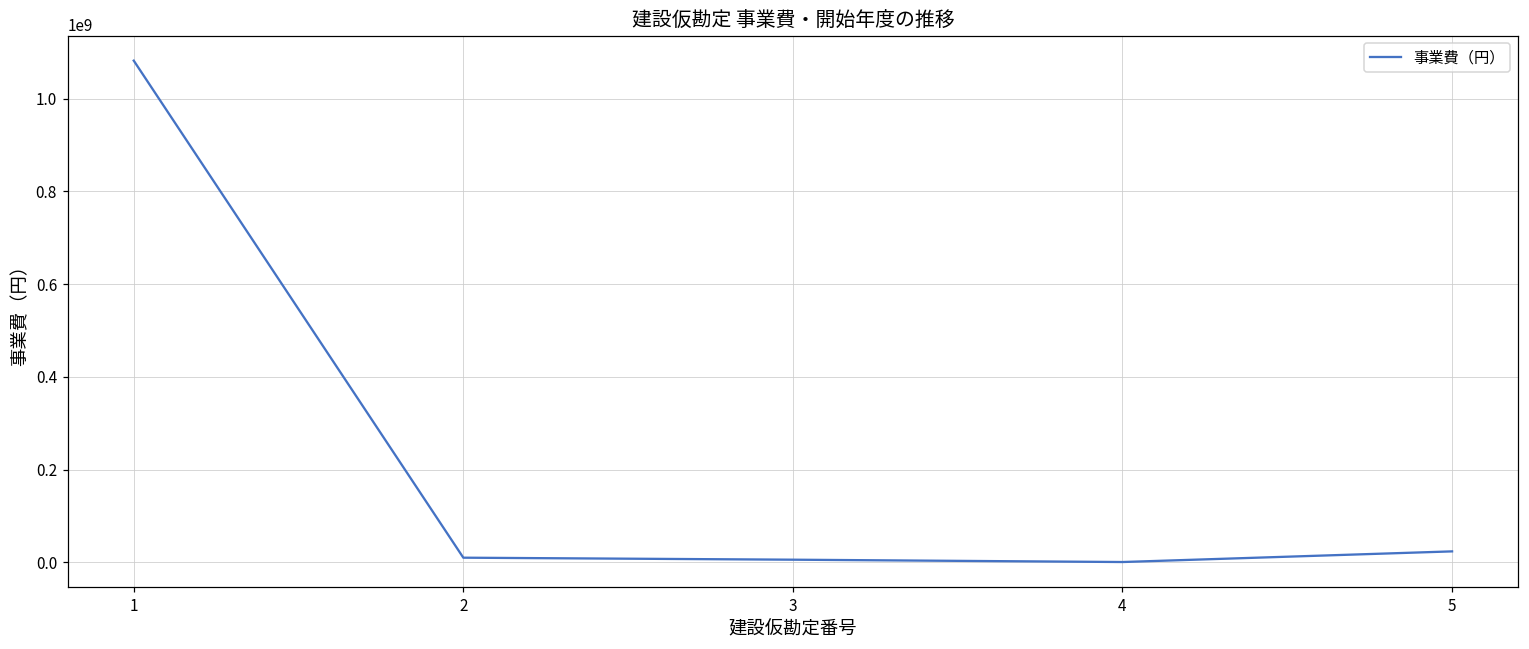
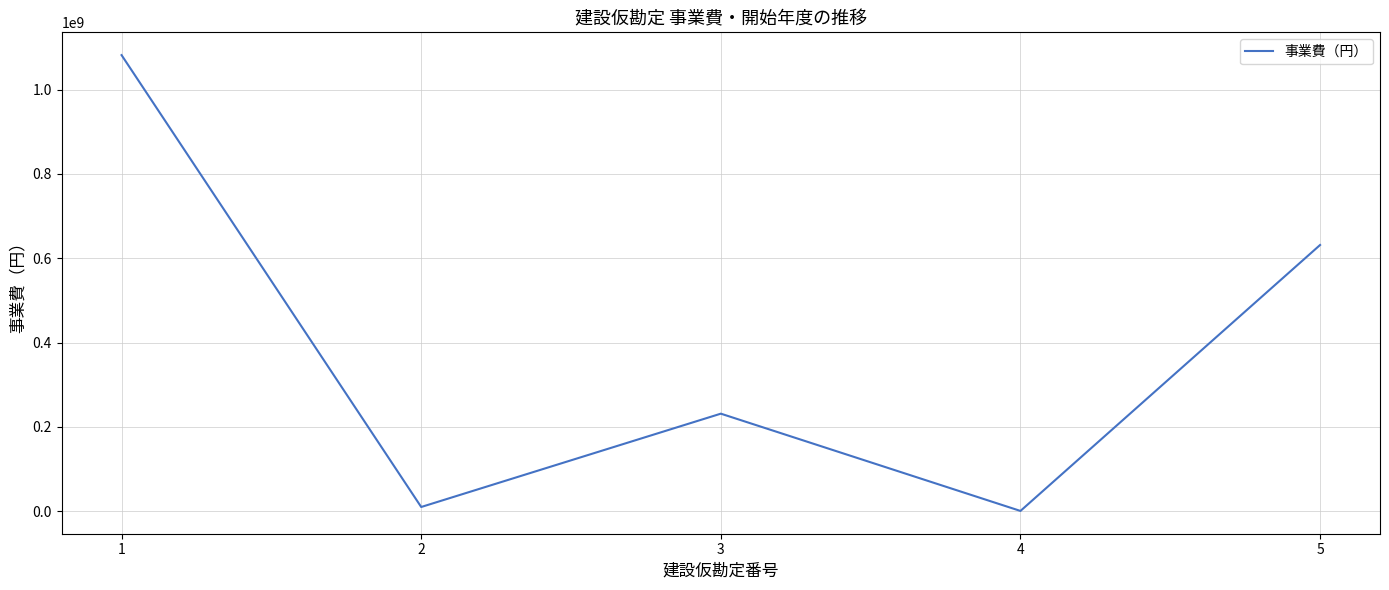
3: 10000000 -> 230000000
5: 20000000 -> 630000000
